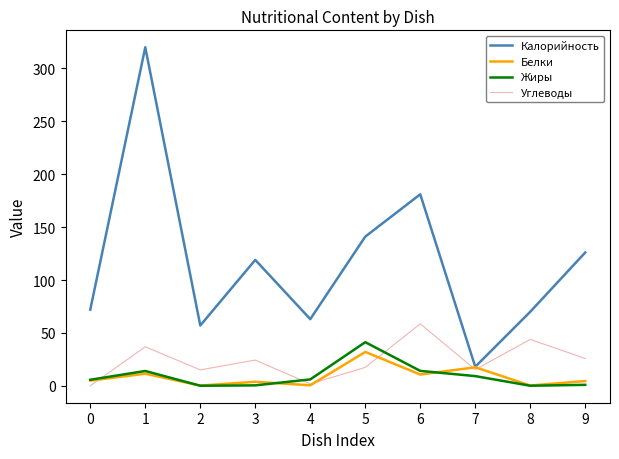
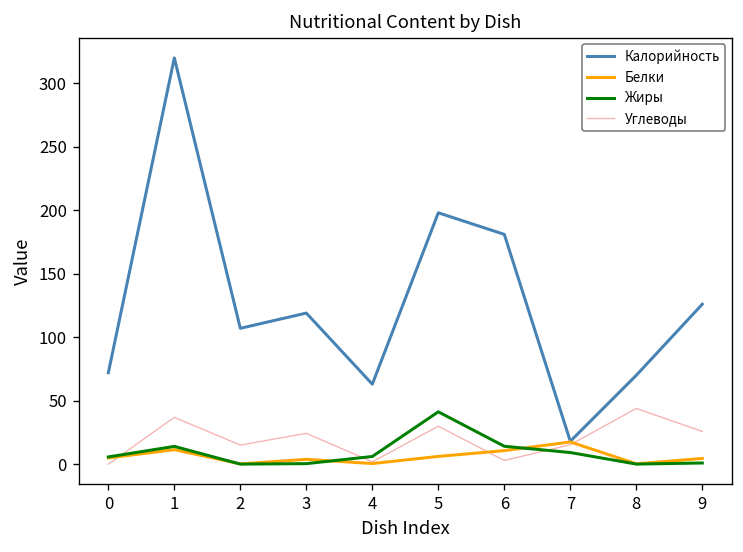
Калорийность, 2: 57 -> 107
Калорийность, 5: 141 -> 198
Белки, 5: 32 -> 6
Углеводы, 5: 17 -> 30
Углеводы, 6: 59 -> 3
